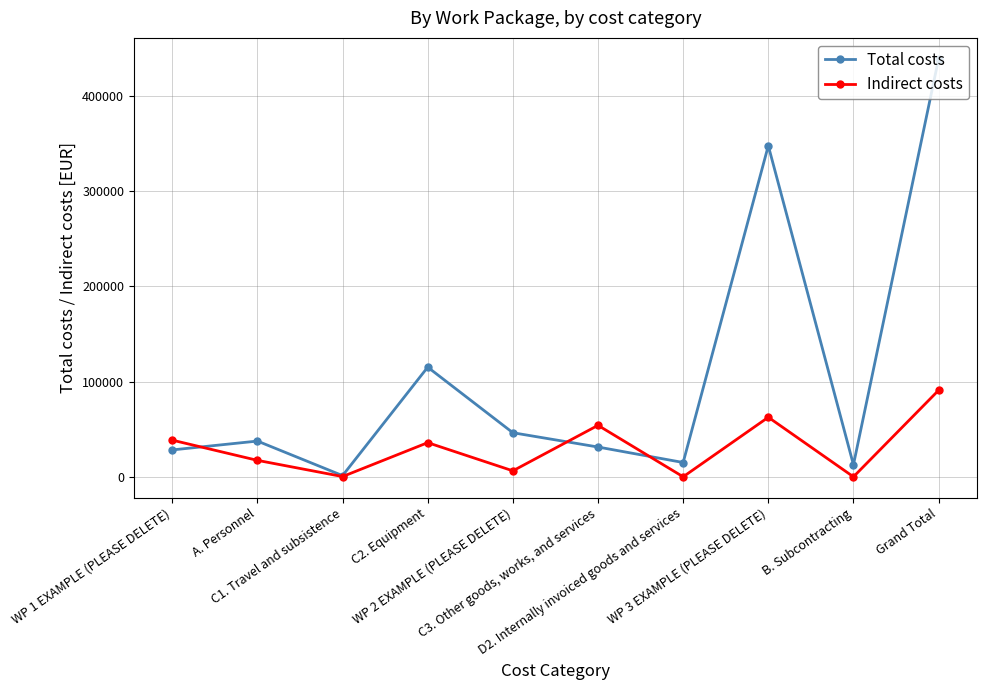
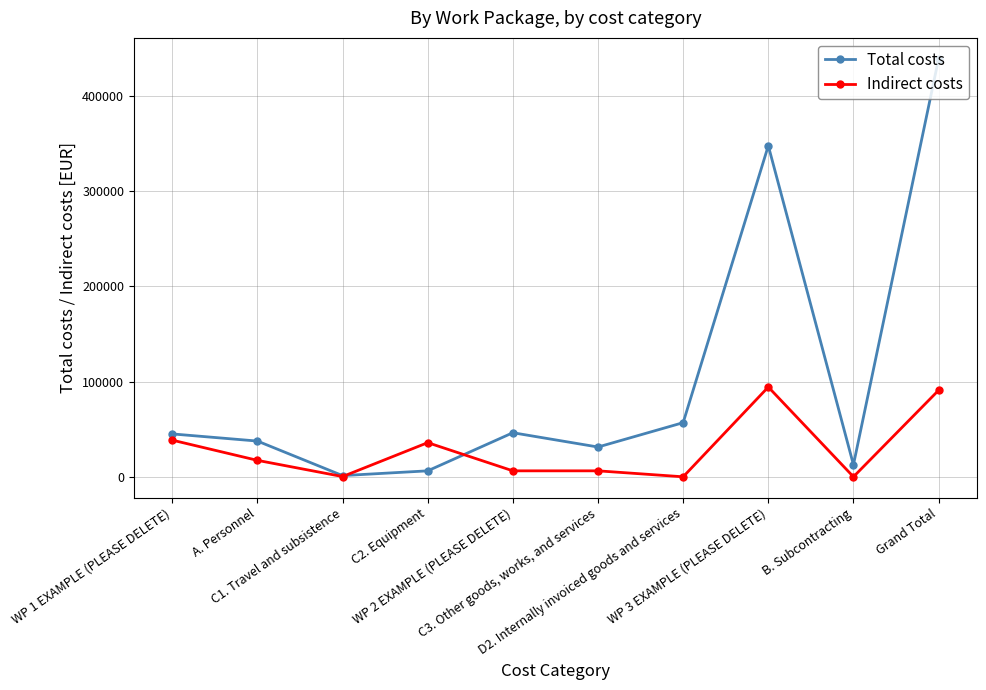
Total costs, WP 1 EXAMPLE (PLEASE DELETE): 30000 -> 50000
Total costs, C2. Equipment: 120000 -> 10000
Indirect costs, C3. Other goods, works, and services: 50000 -> 10000
Total costs, D2. Internally invoiced goods and services: 20000 -> 60000
Indirect costs, WP 3 EXAMPLE (PLEASE DELETE): 60000 -> 90000
